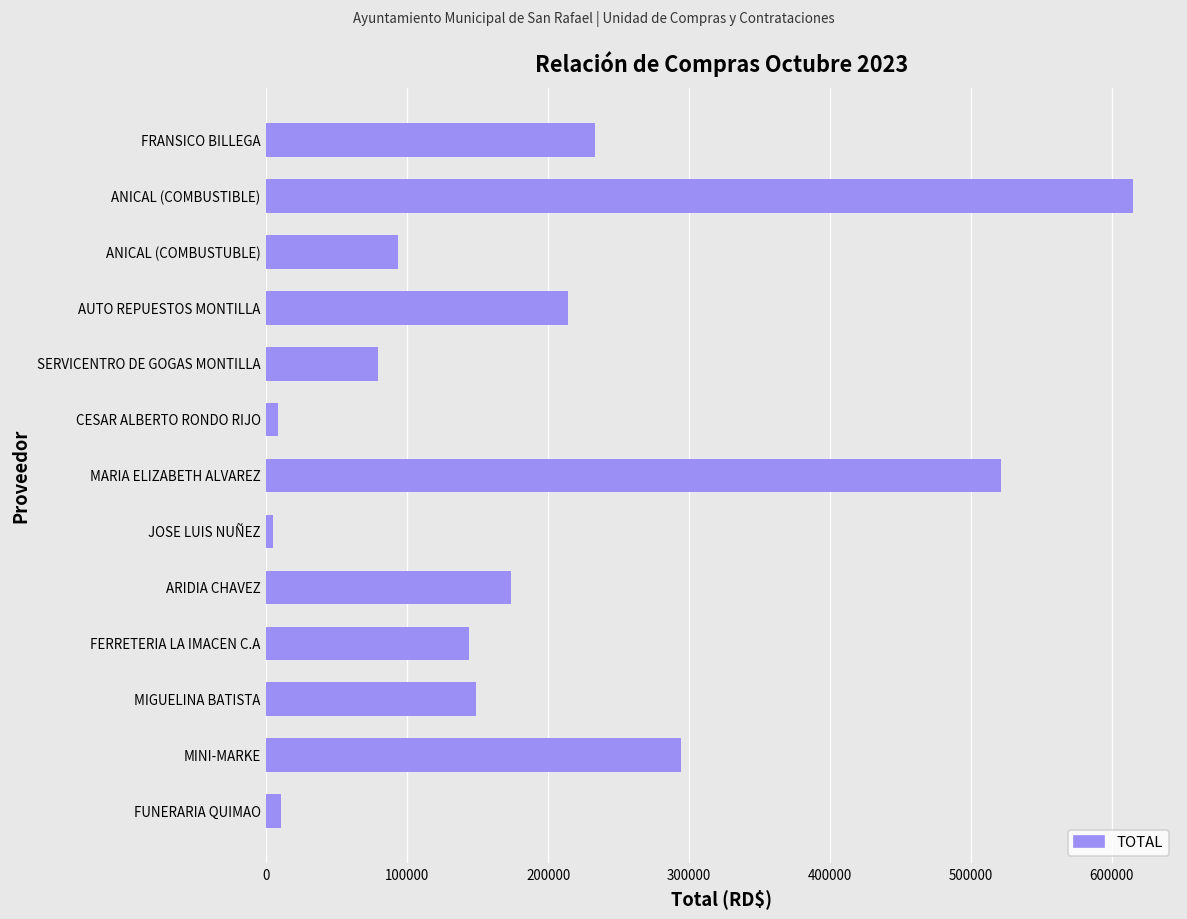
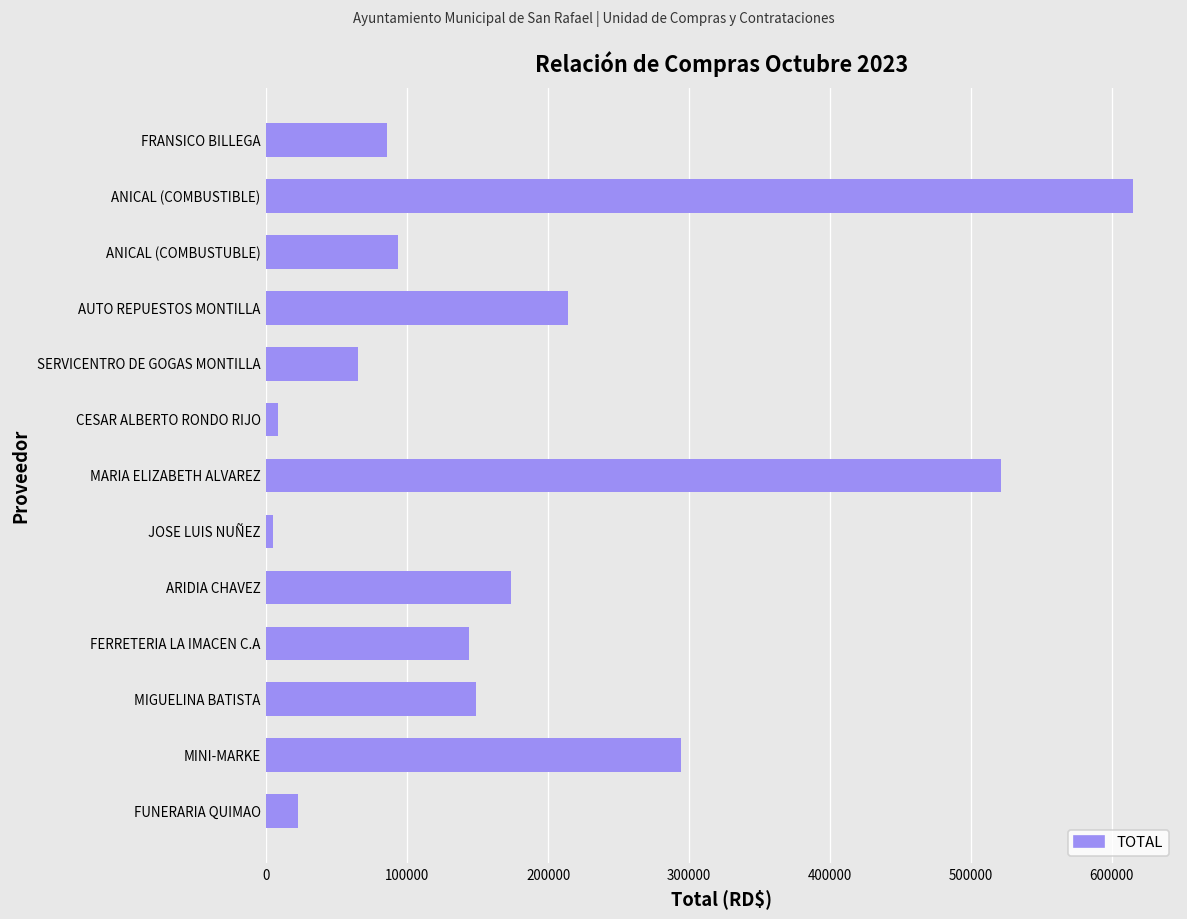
FRANSICO BILLEGA: 233000 -> 86000
SERVICENTRO DE GOGAS MONTILLA: 79000 -> 65000
FUNERARIA QUIMAO: 10000 -> 23000
